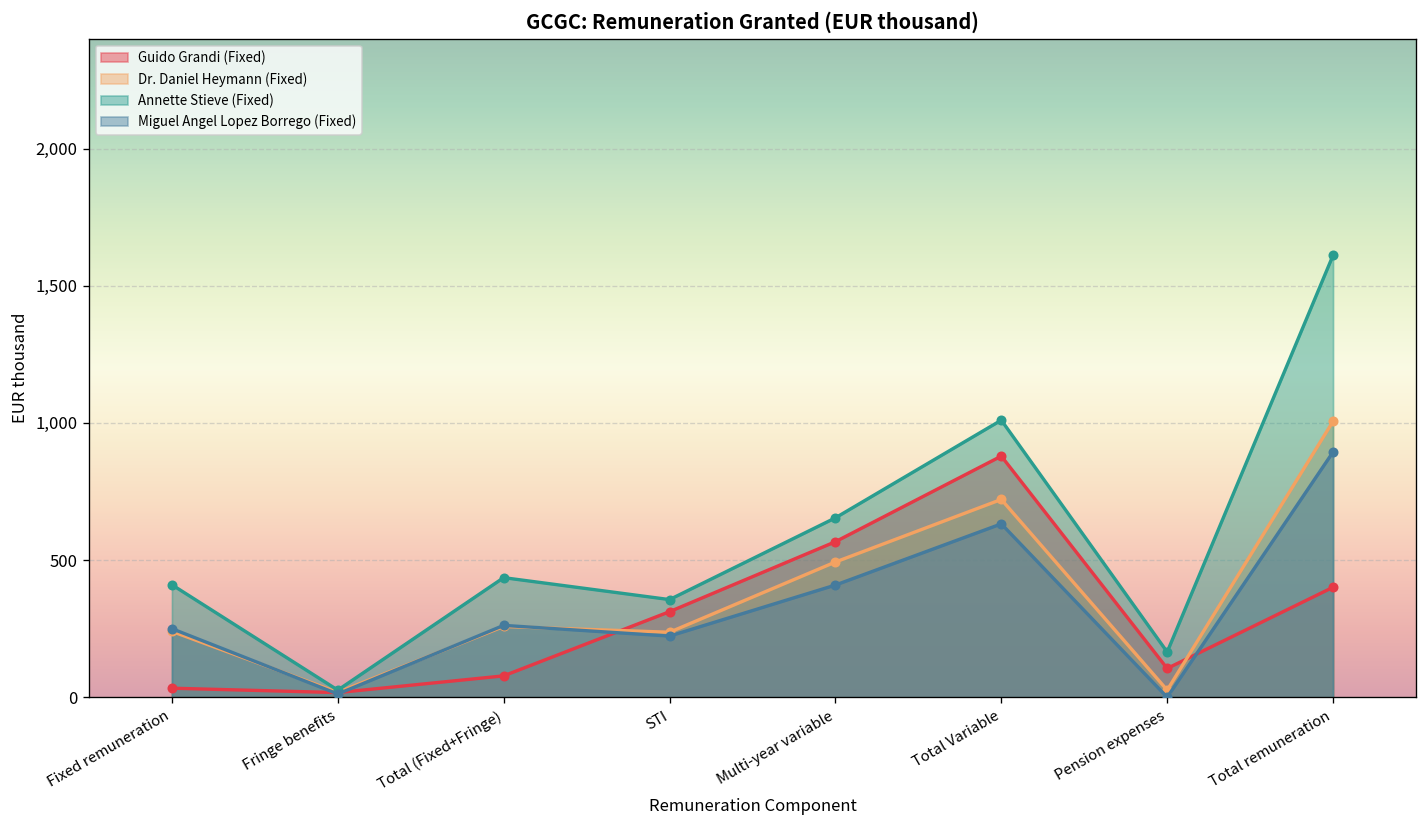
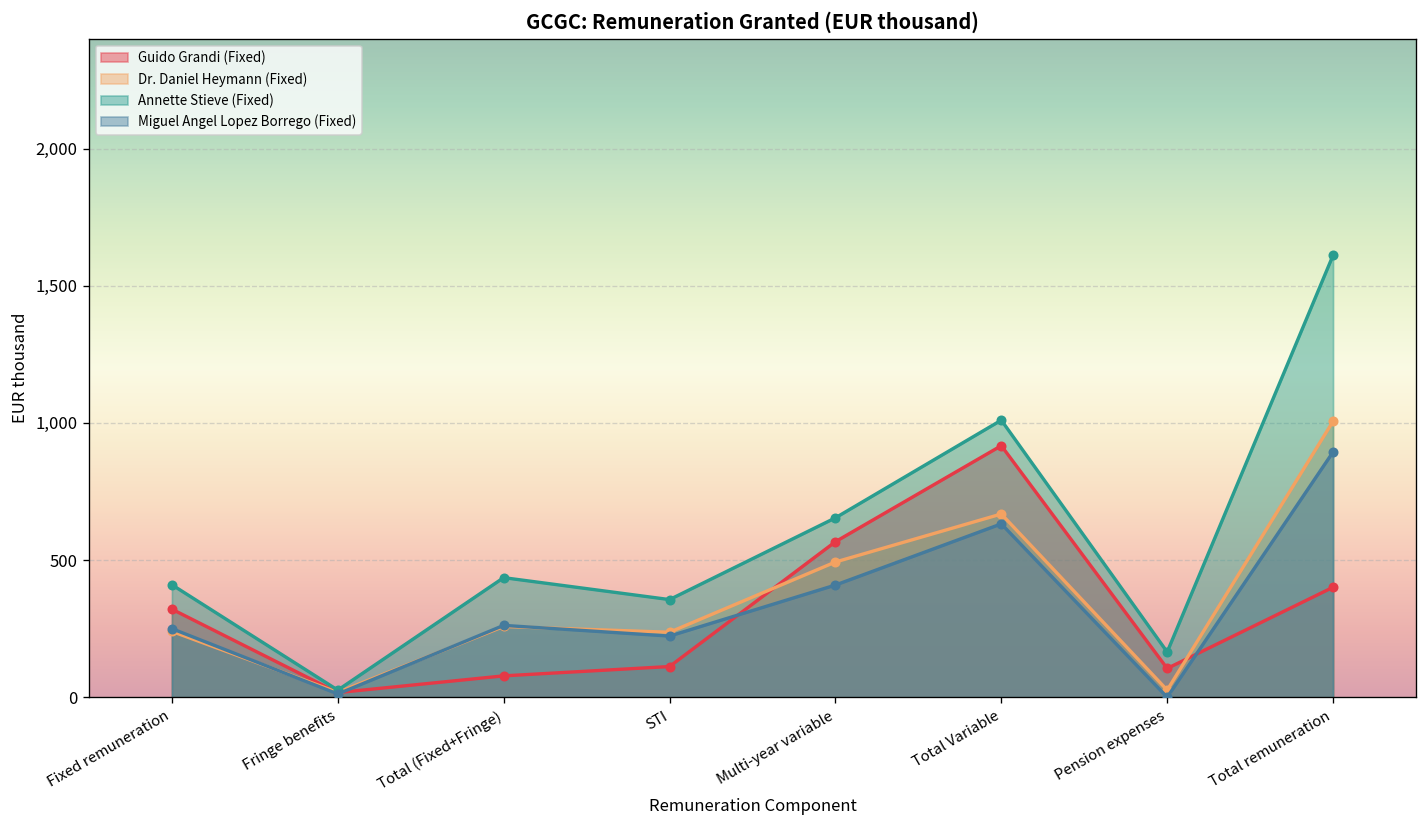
Guido Grandi (Fixed), Fixed remuneration: 30 -> 320
Guido Grandi (Fixed), STI: 310 -> 110
Guido Grandi (Fixed), Total Variable: 880 -> 920
Dr. Daniel Heymann (Fixed), Total Variable: 720 -> 670
